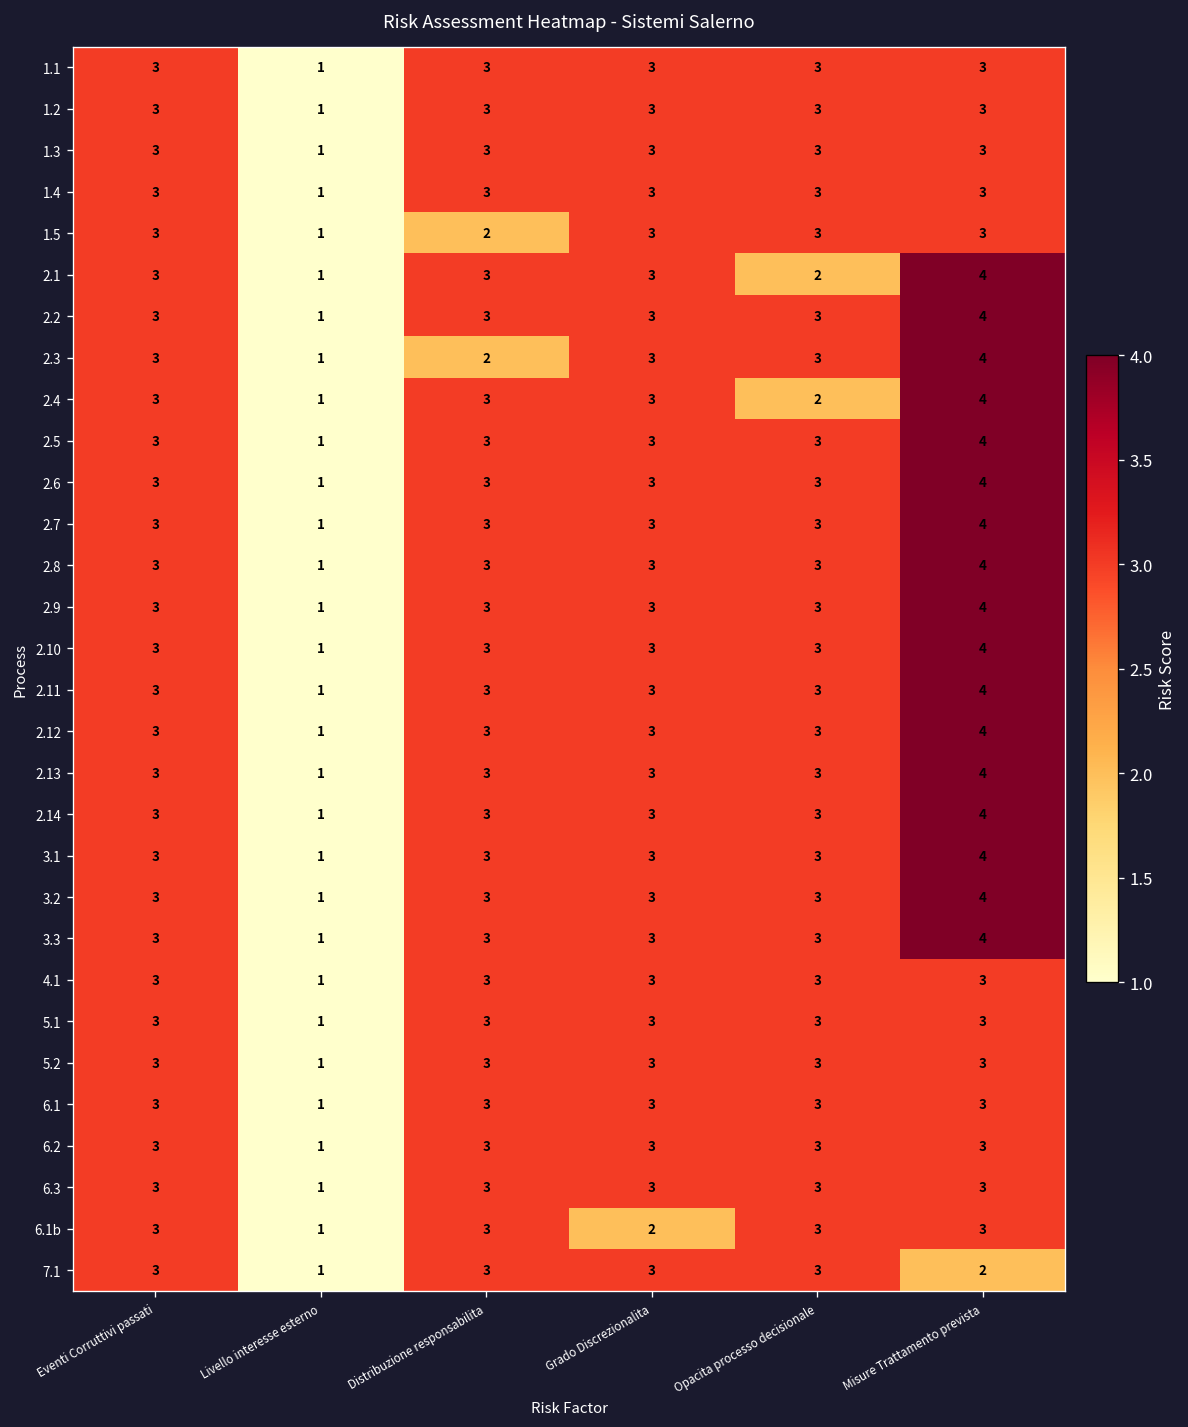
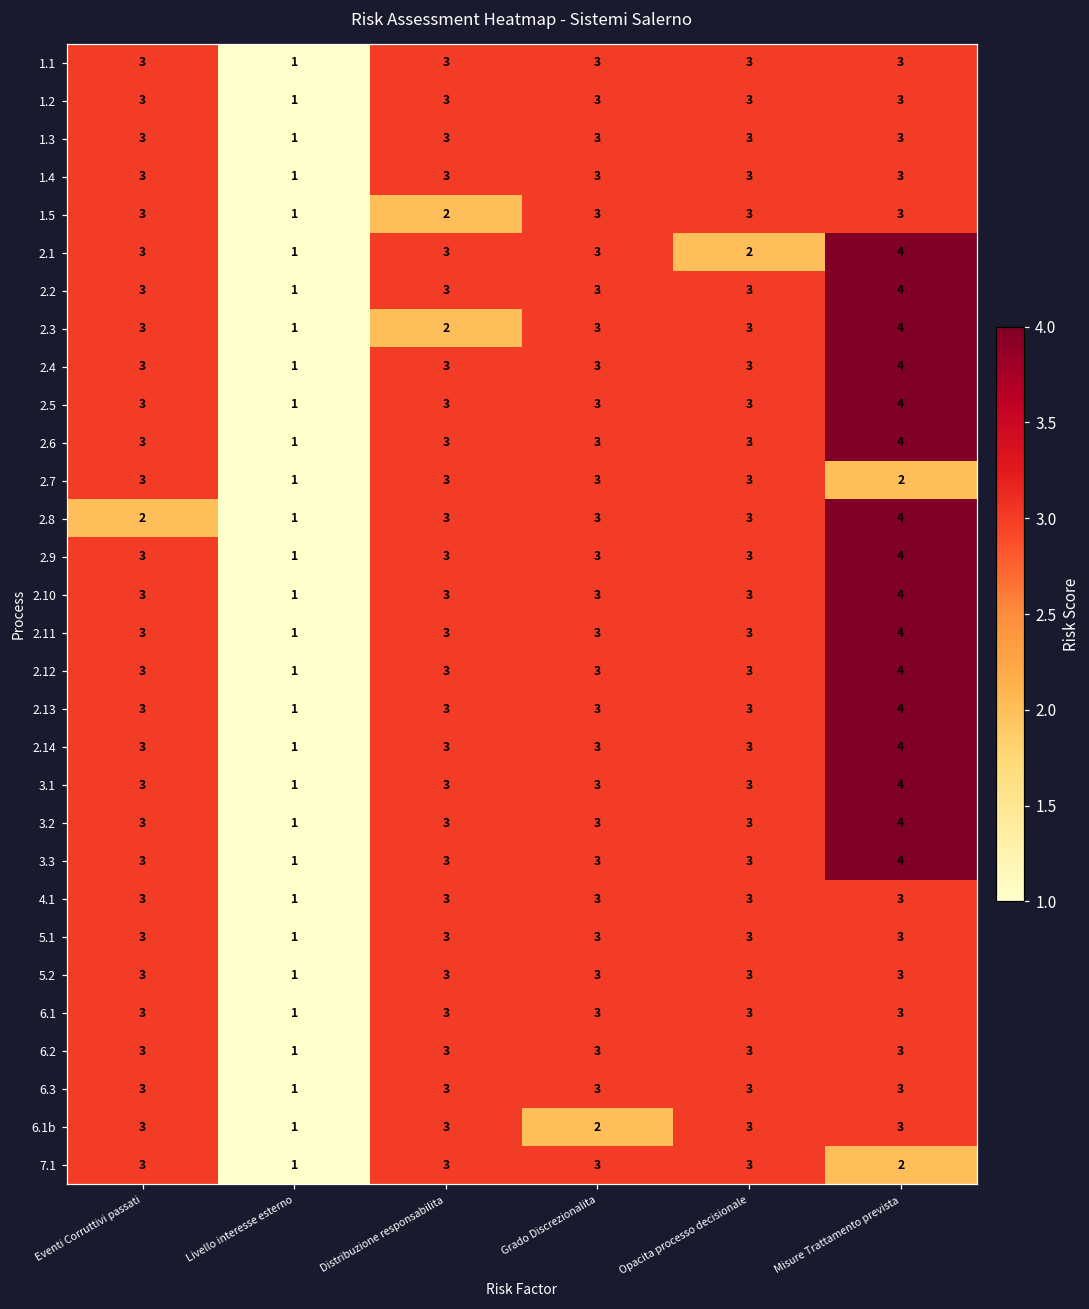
2.4, Opacita processo decisionale: 2 -> 3
2.7, Misure Trattamento prevista: 4 -> 2
2.8, Eventi Corruttivi passati: 3 -> 2
